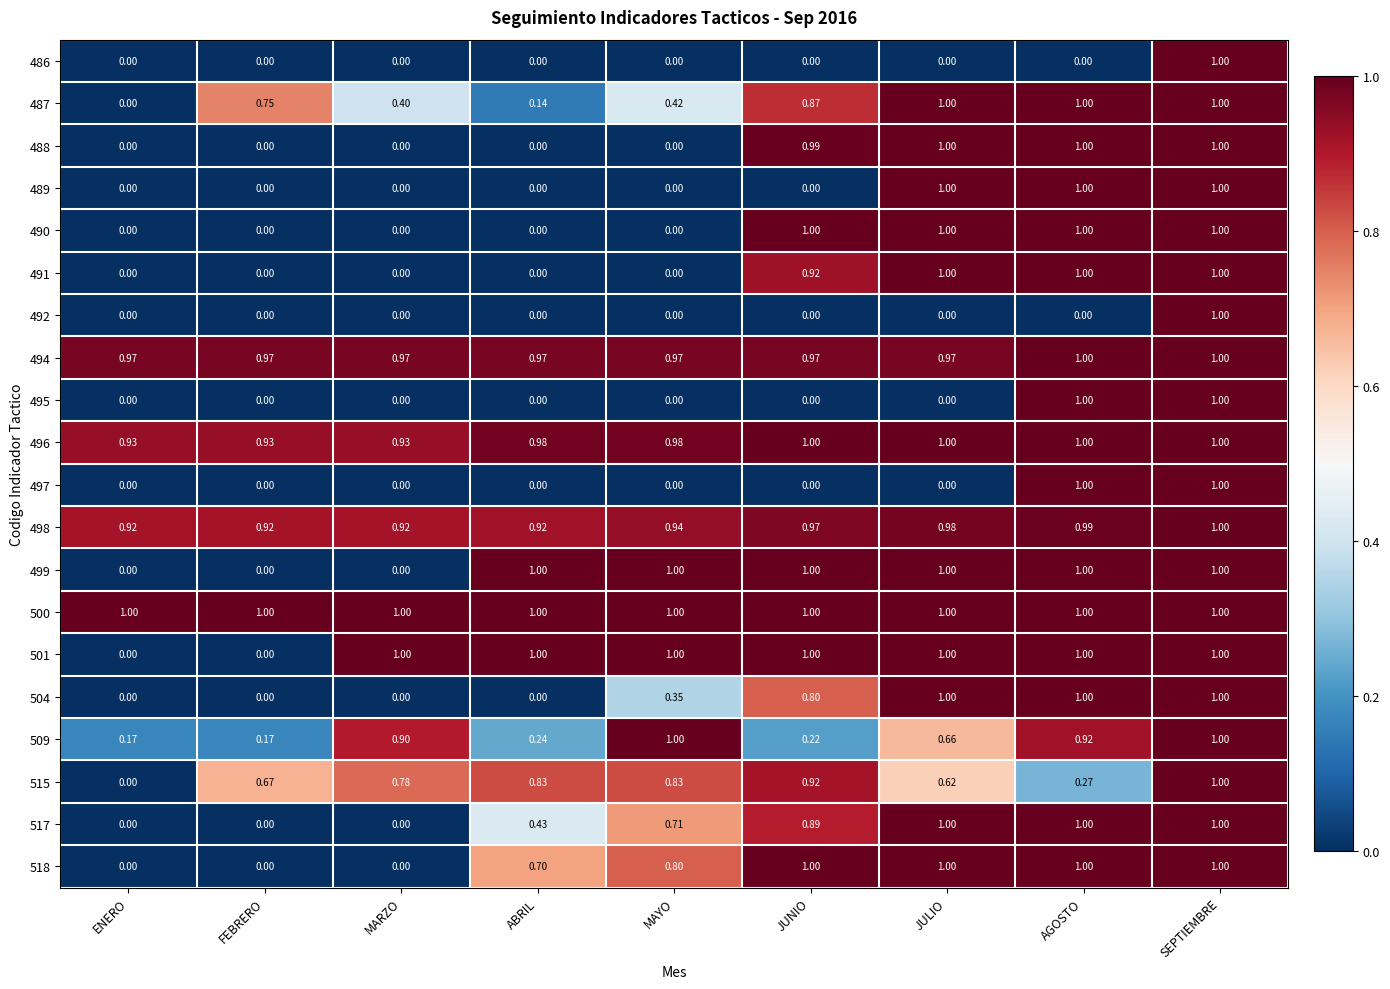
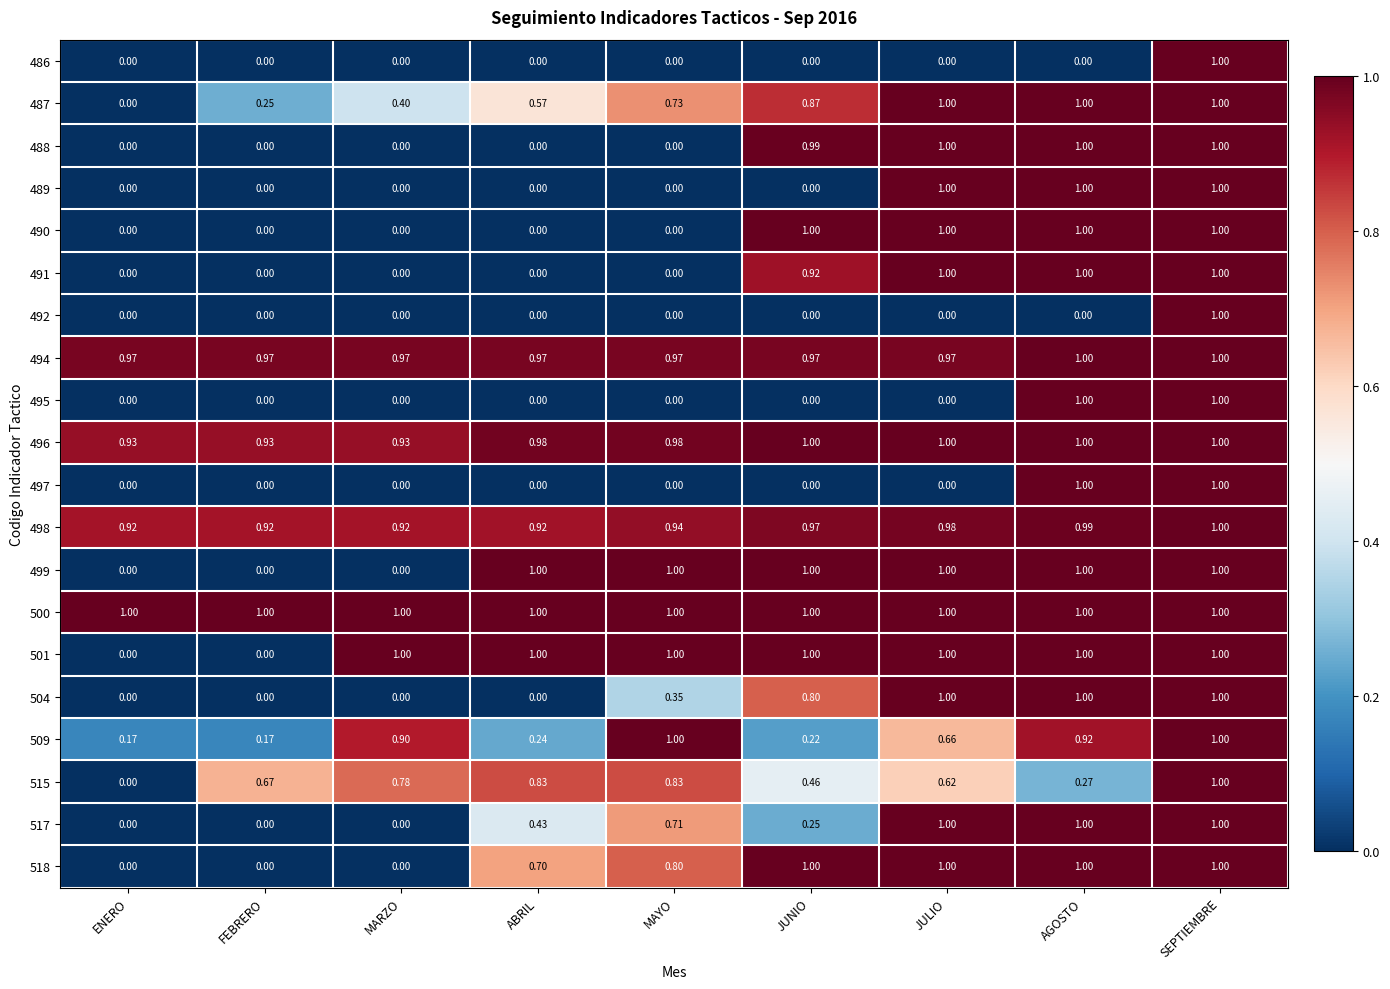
487, FEBRERO: 0.75 -> 0.25
487, ABRIL: 0.14 -> 0.57
487, MAYO: 0.42 -> 0.73
515, JUNIO: 0.92 -> 0.46
517, JUNIO: 0.89 -> 0.25
